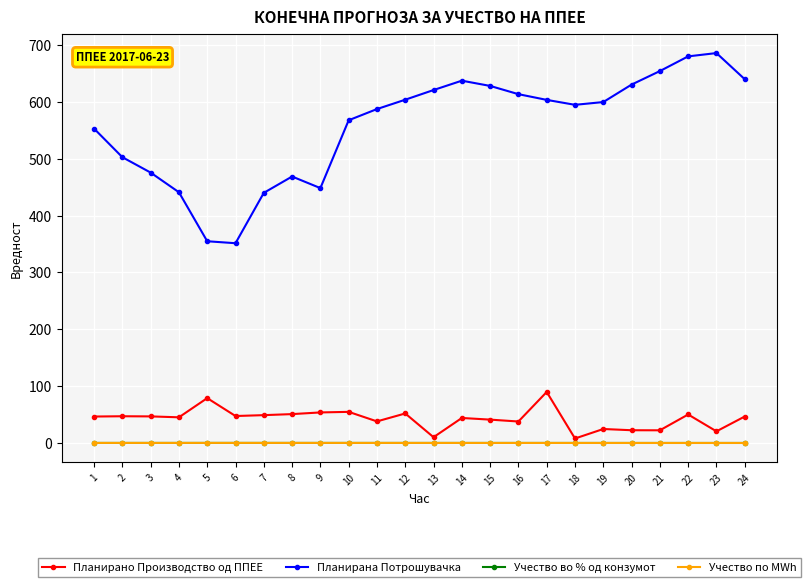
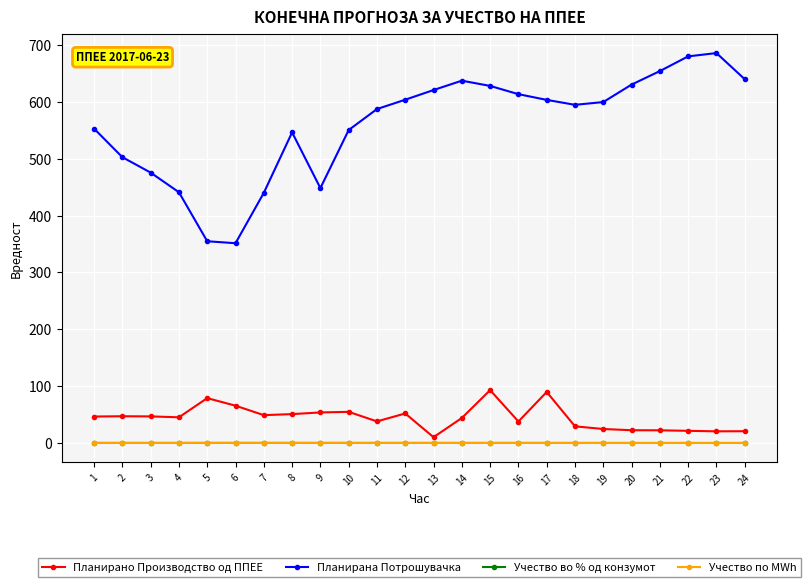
Планирано Производство од ППЕЕ, 6: 50 -> 70
Планирана Потрошувачка, 8: 470 -> 550
Планирана Потрошувачка, 10: 570 -> 550
Планирано Производство од ППЕЕ, 15: 40 -> 90
Планирано Производство од ППЕЕ, 18: 10 -> 30
Планирано Производство од ППЕЕ, 22: 50 -> 20
Планирано Производство од ППЕЕ, 24: 50 -> 20
